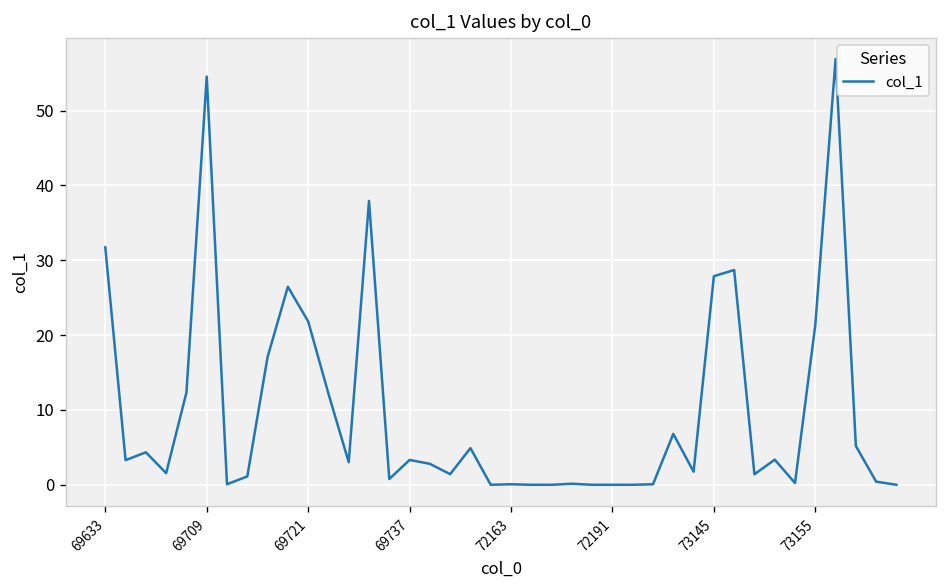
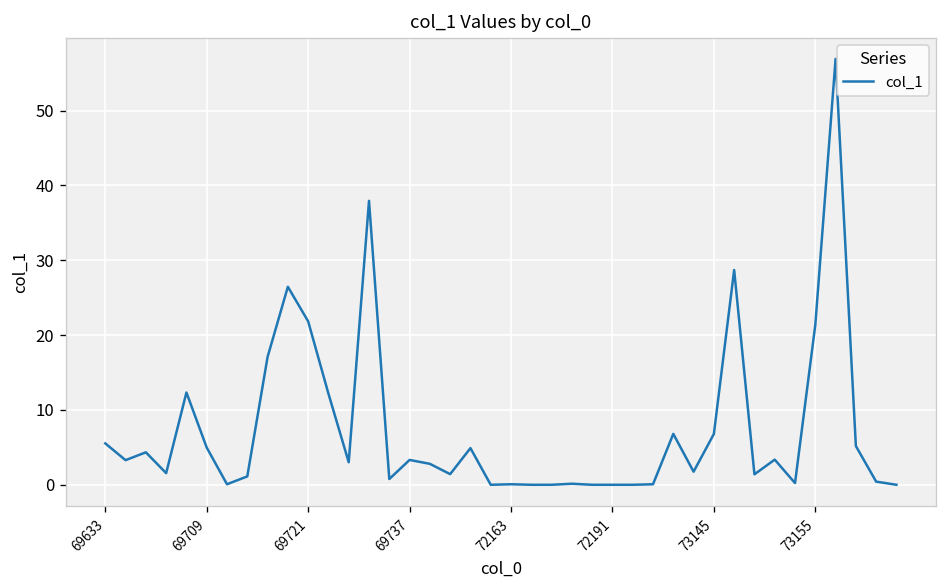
69633: 32 -> 6
69709: 55 -> 5
73145: 28 -> 7
